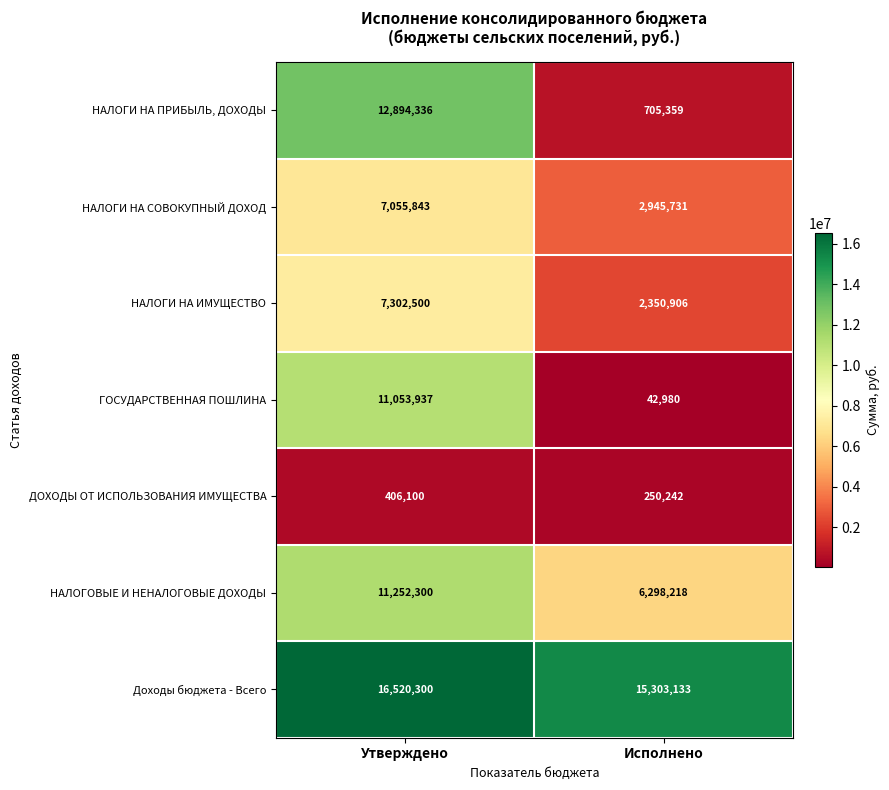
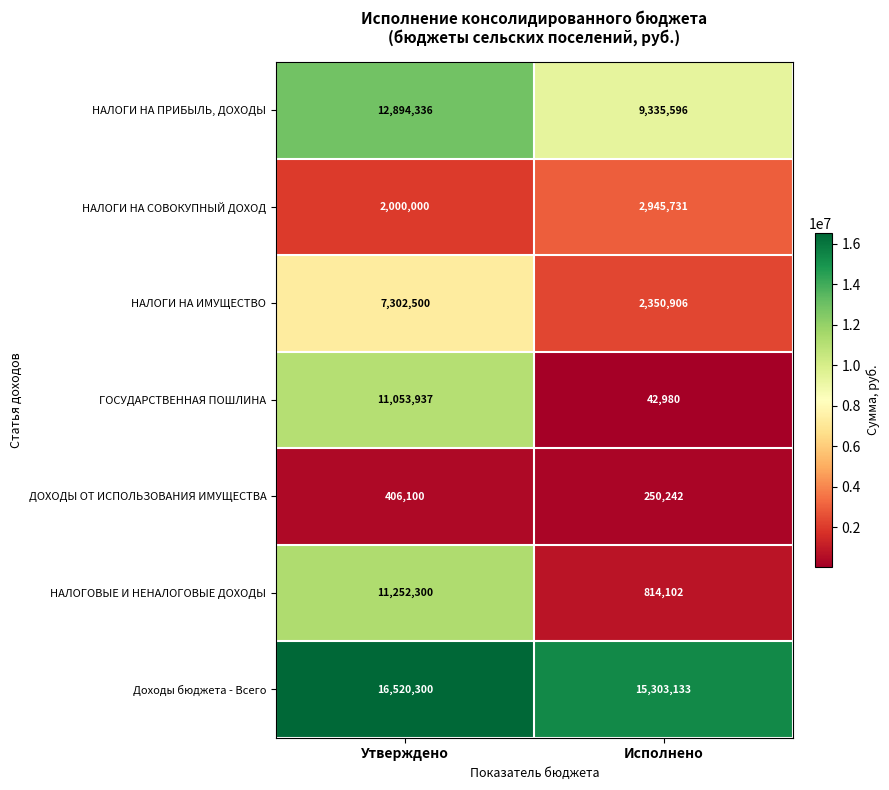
НАЛОГИ НА ПРИБЫЛЬ, ДОХОДЫ, Исполнено: 705,359 -> 9,335,596
НАЛОГИ НА СОВОКУПНЫЙ ДОХОД, Утверждено: 7,055,843 -> 2,000,000
НАЛОГОВЫЕ И НЕНАЛОГОВЫЕ ДОХОДЫ, Исполнено: 6,298,218 -> 814,102
